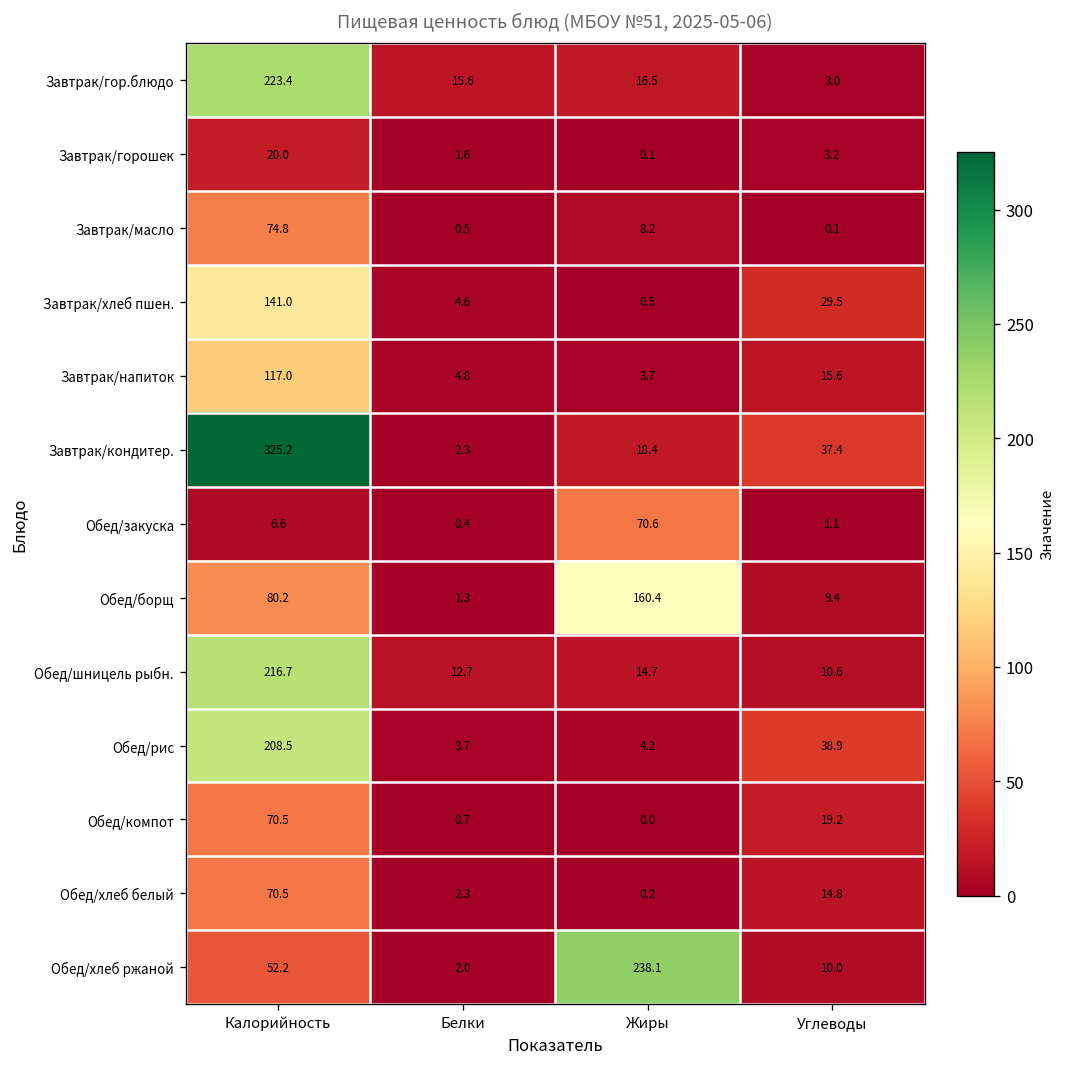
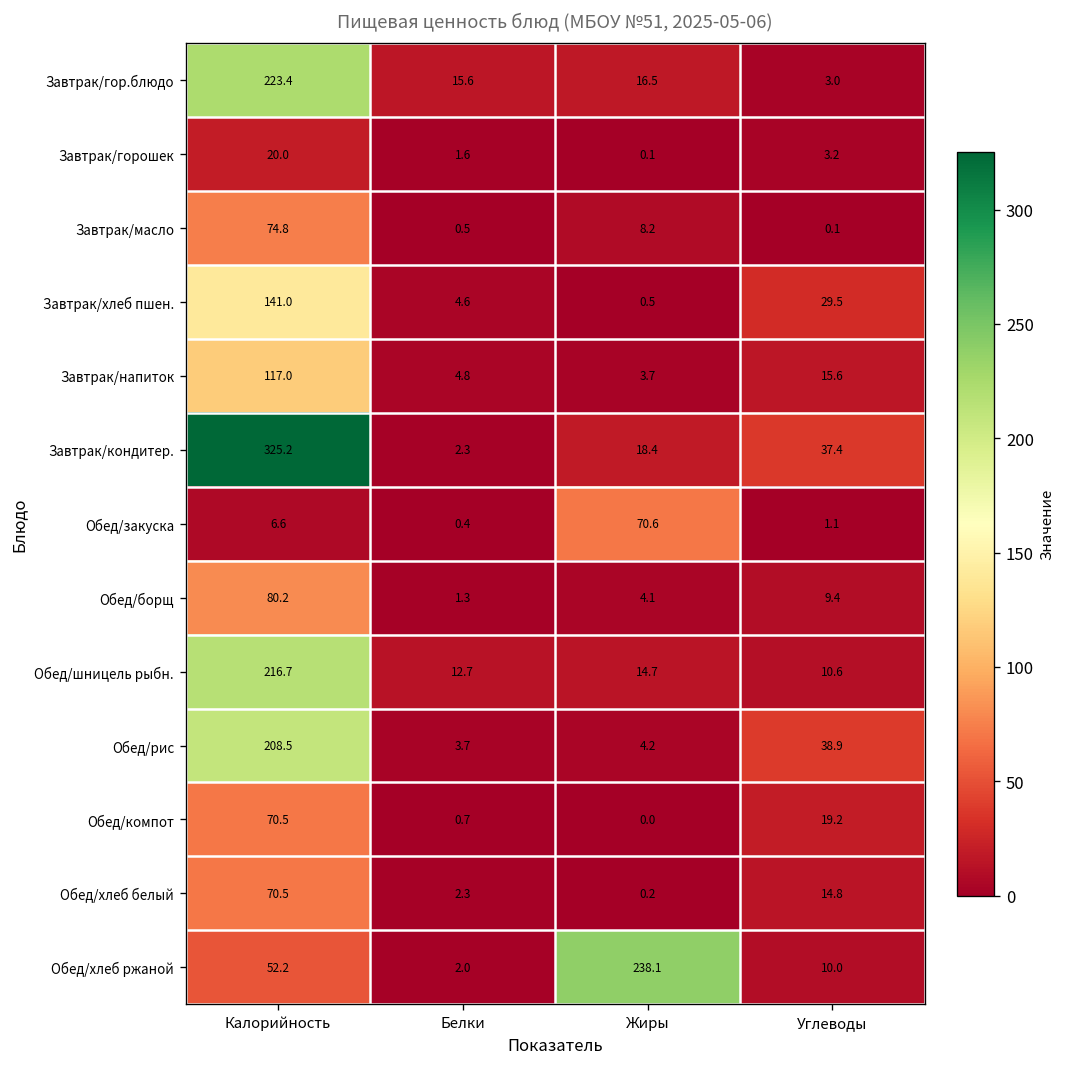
Обед/борщ, Жиры: 160.4 -> 4.1
